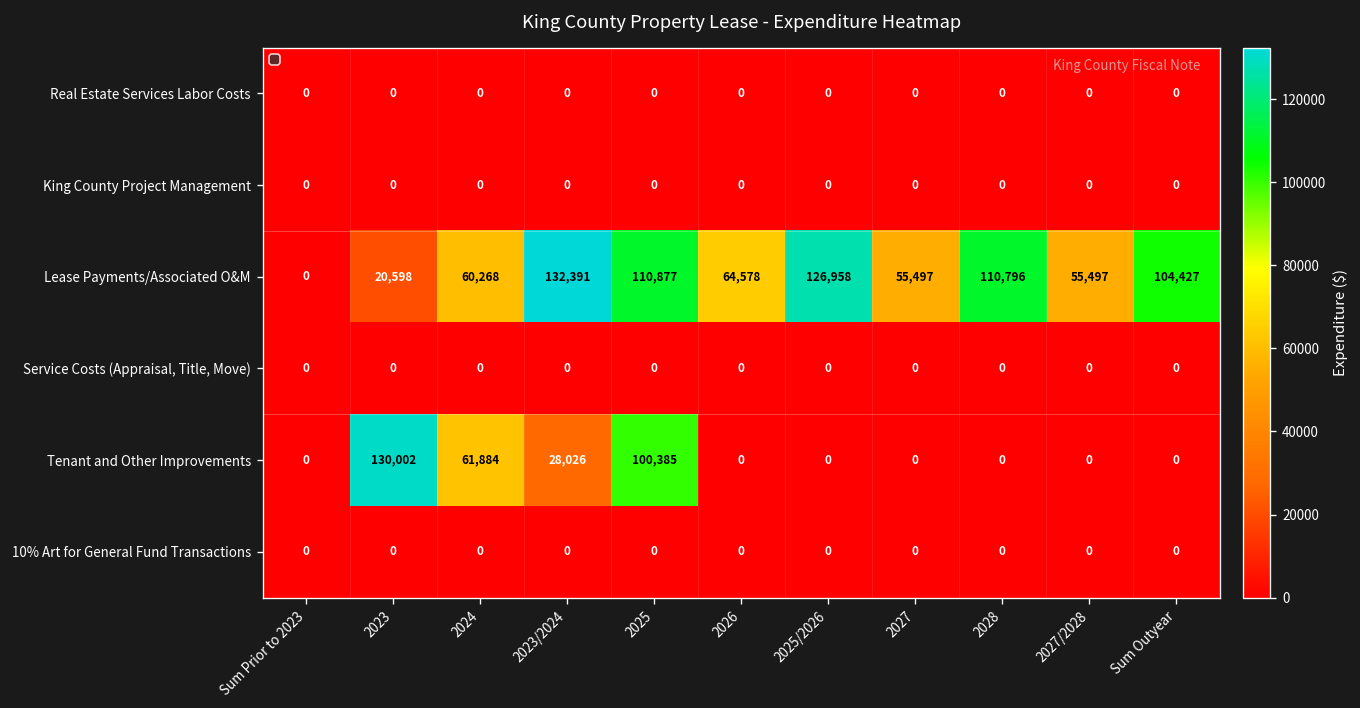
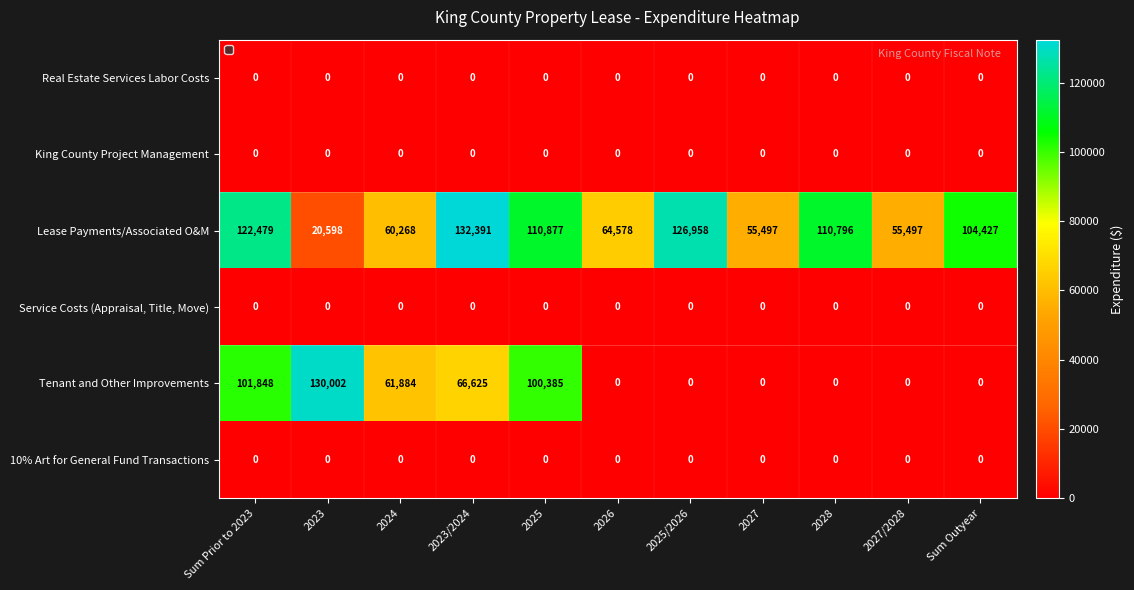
Lease Payments/Associated O&M, Sum Prior to 2023: 0 -> 122,479
Tenant and Other Improvements, Sum Prior to 2023: 0 -> 101,848
Tenant and Other Improvements, 2023/2024: 28,026 -> 66,625
